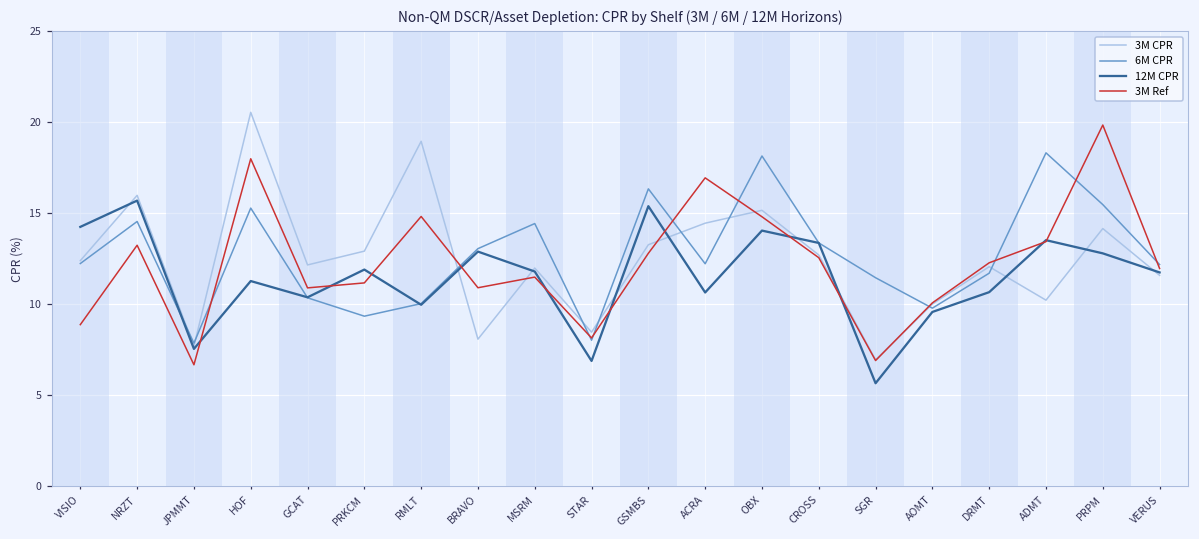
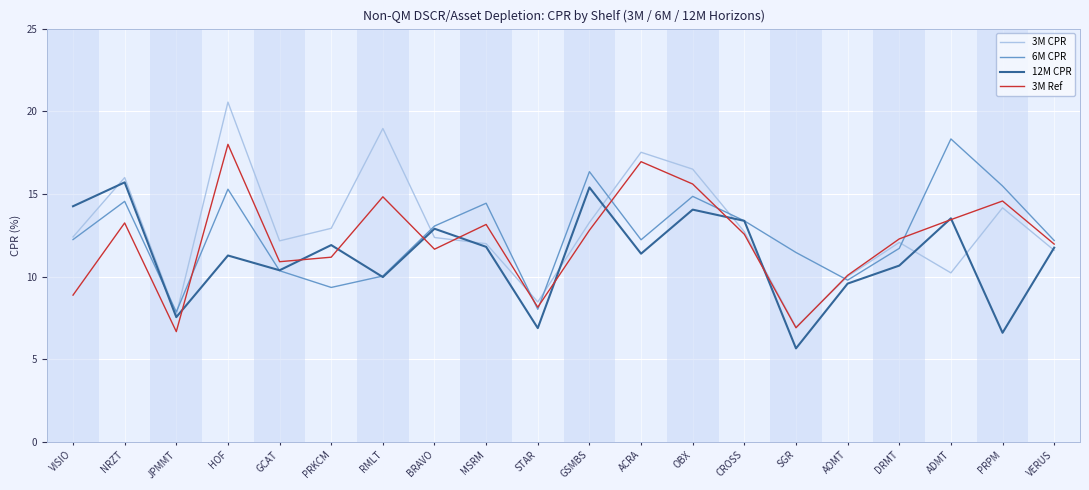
3M CPR, BRAVO: 8.1 -> 12.4
3M Ref, BRAVO: 10.9 -> 11.7
3M Ref, MSRM: 11.5 -> 13.1
3M CPR, ACRA: 14.5 -> 17.5
12M CPR, ACRA: 10.6 -> 11.4
3M CPR, OBX: 15.2 -> 16.5
6M CPR, OBX: 18.2 -> 14.8
3M Ref, OBX: 14.8 -> 15.6
12M CPR, PRPM: 12.8 -> 6.6
3M Ref, PRPM: 19.9 -> 14.6
